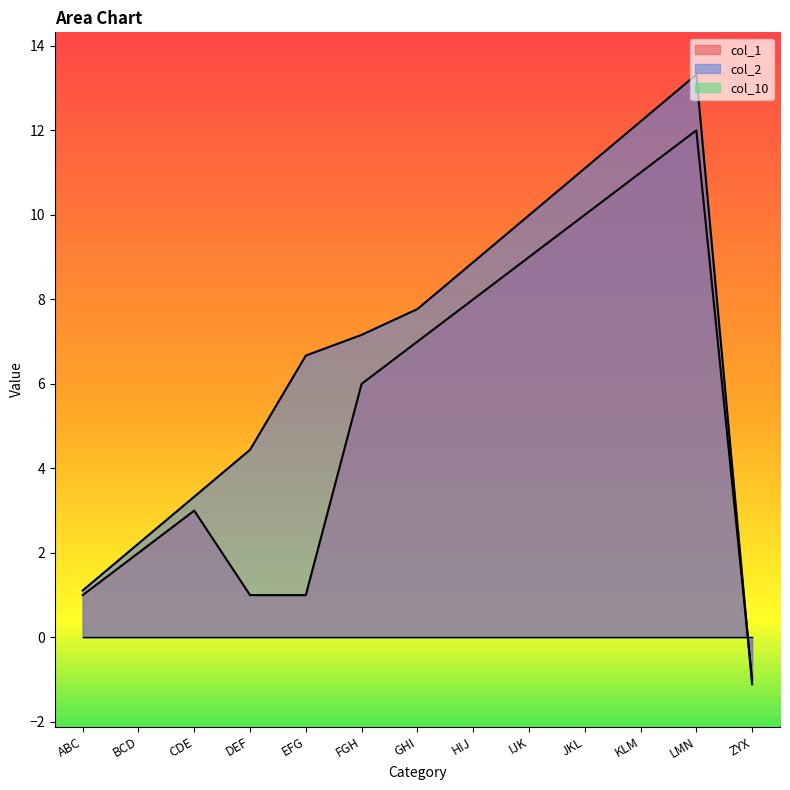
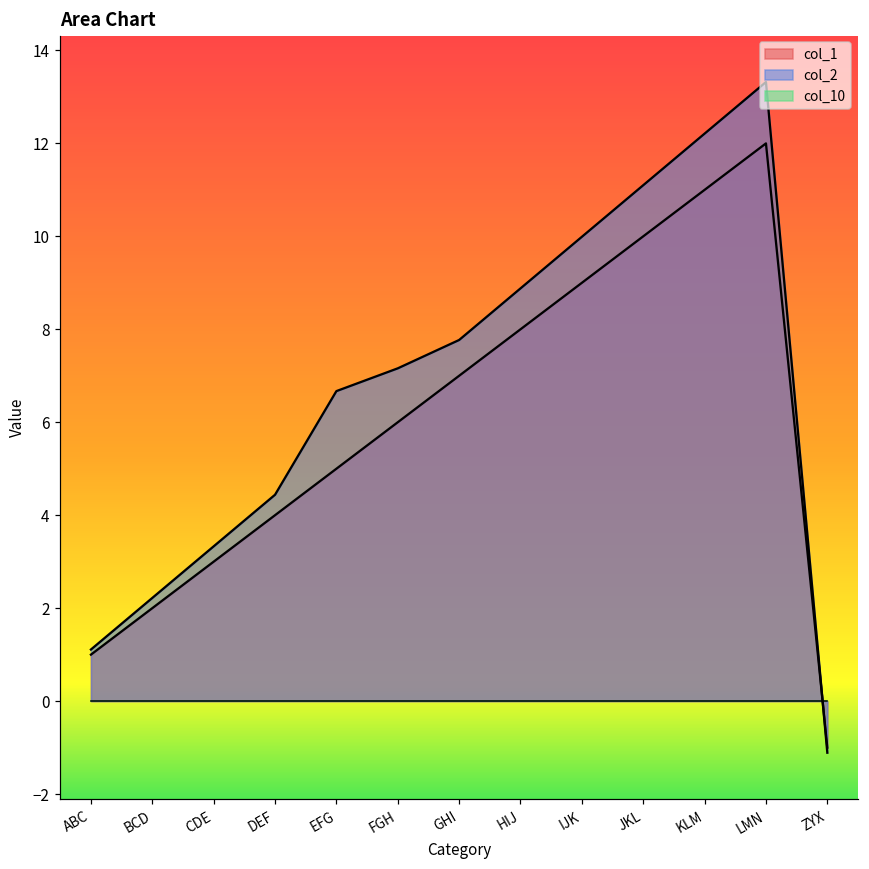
col_1, DEF: 1 -> 4
col_1, EFG: 1 -> 5
